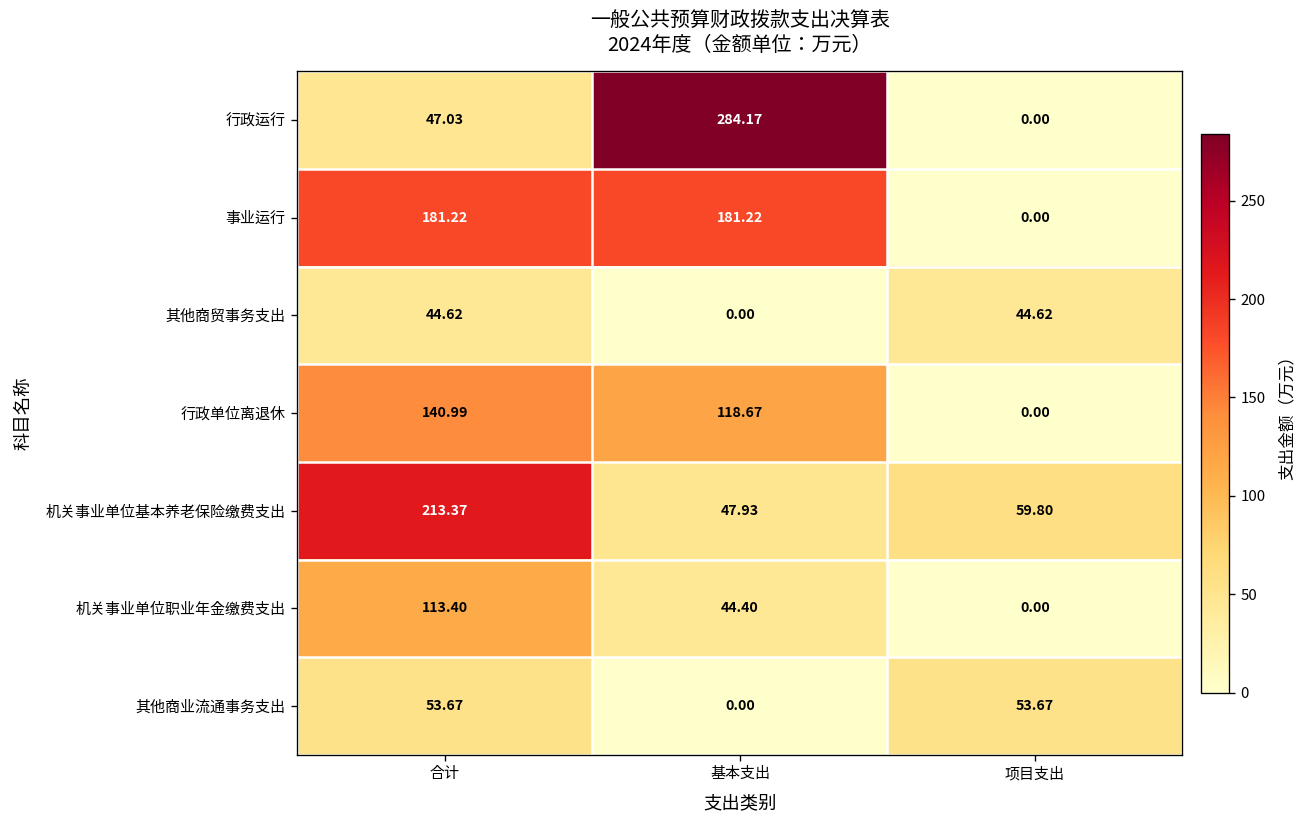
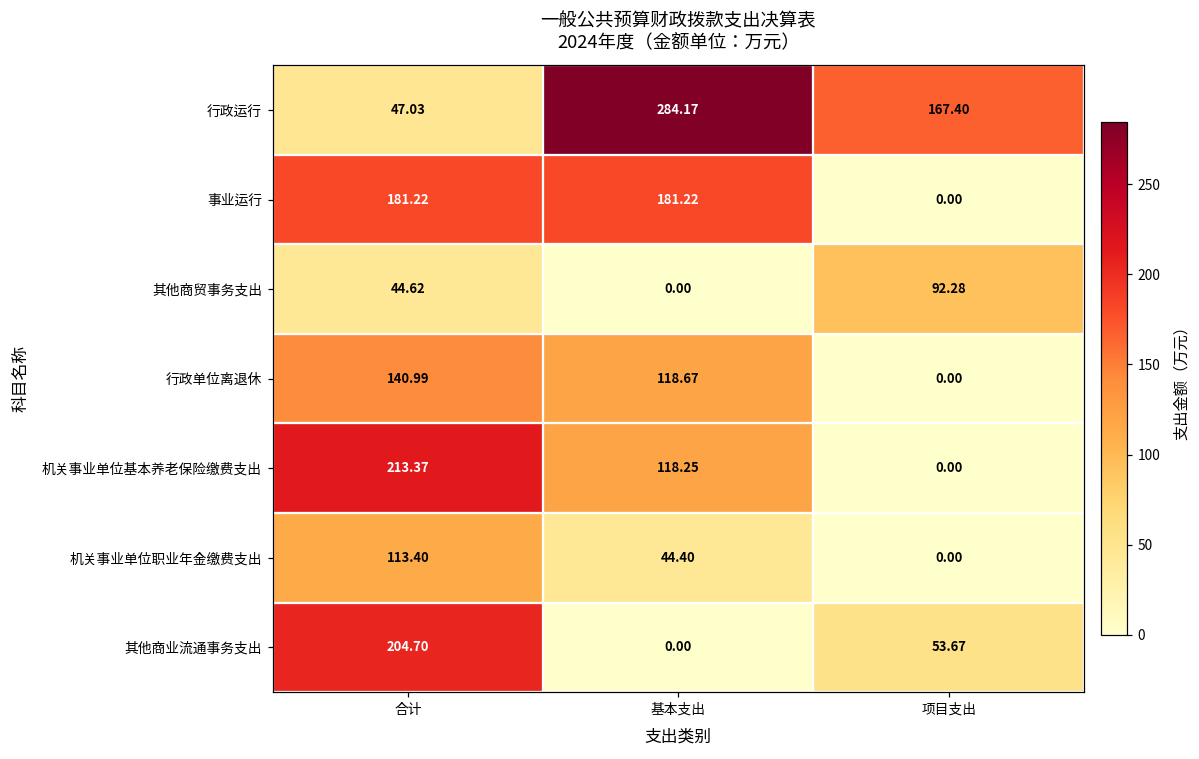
行政运行, 项目支出: 0.00 -> 167.40
其他商贸事务支出, 项目支出: 44.62 -> 92.28
机关事业单位基本养老保险缴费支出, 基本支出: 47.93 -> 118.25
机关事业单位基本养老保险缴费支出, 项目支出: 59.80 -> 0.00
其他商业流通事务支出, 合计: 53.67 -> 204.70
